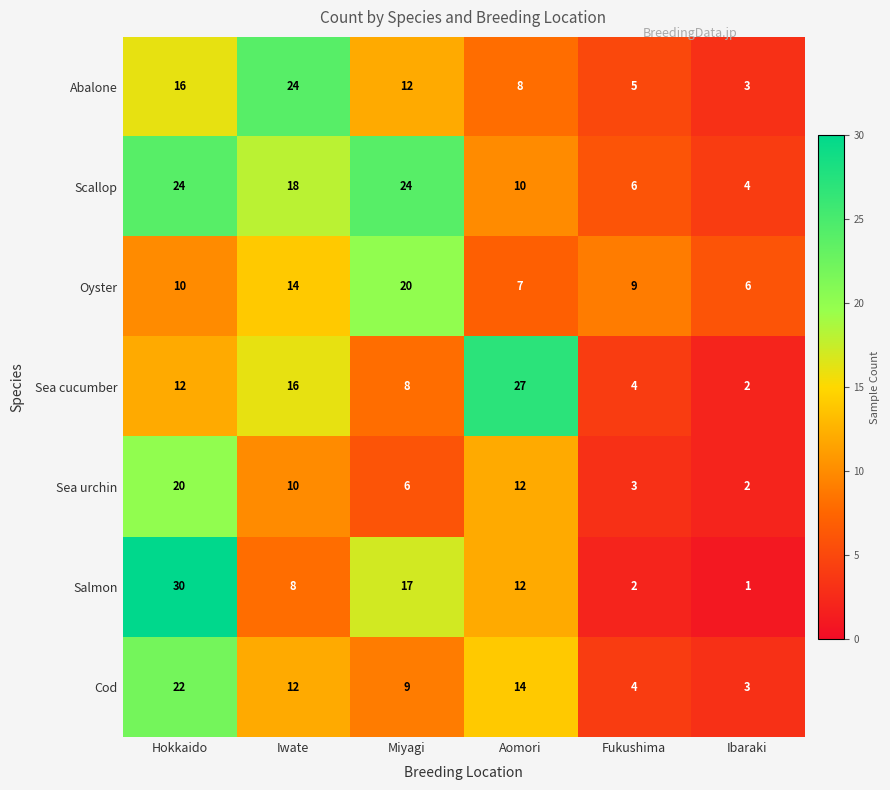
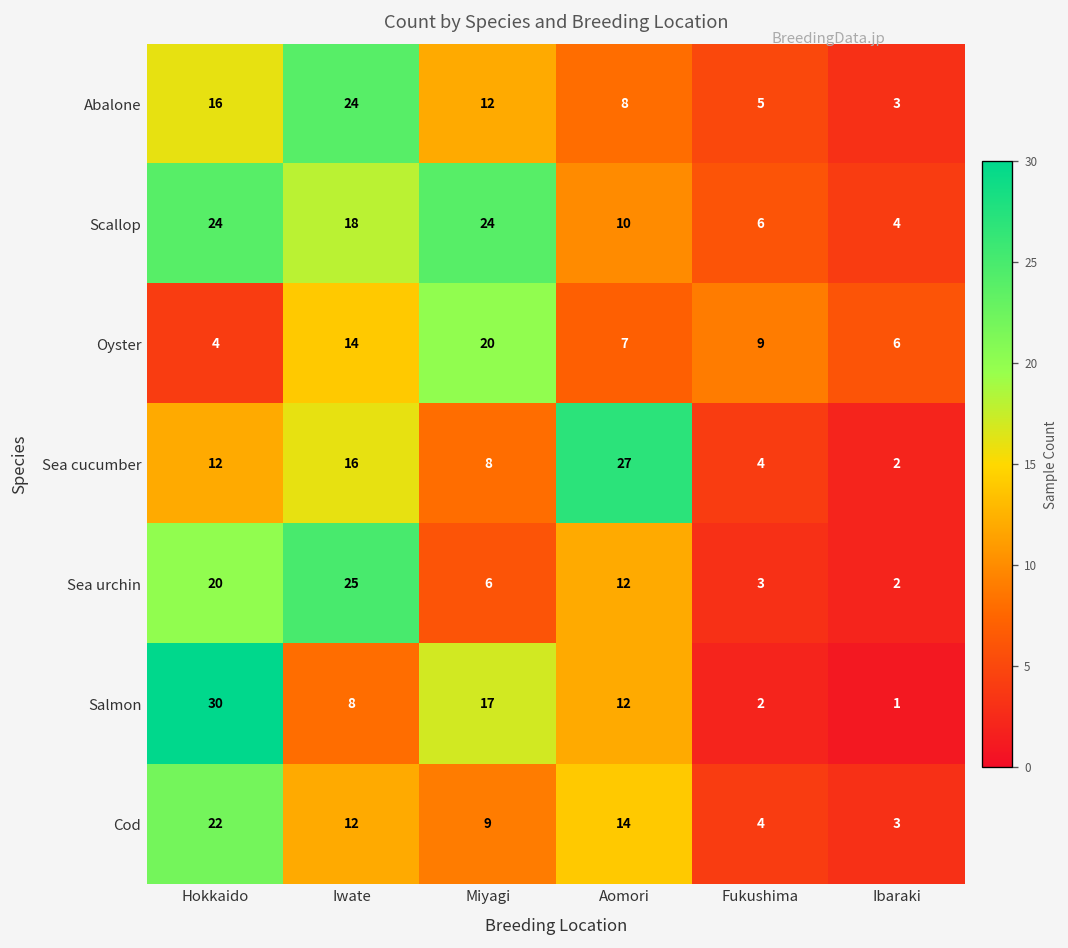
Oyster, Hokkaido: 10 -> 4
Sea urchin, Iwate: 10 -> 25
